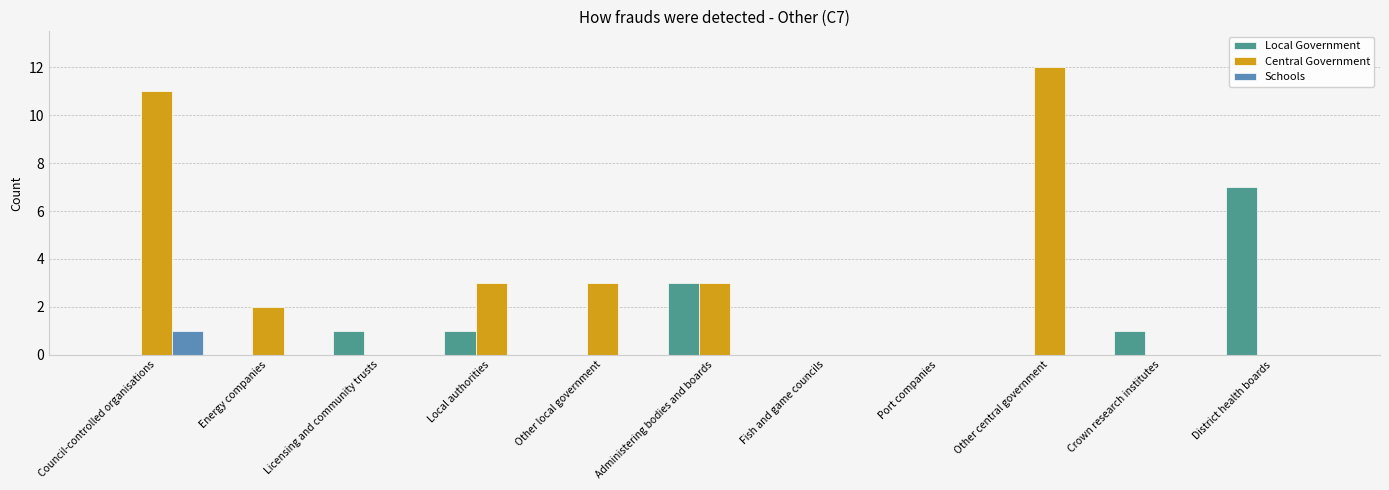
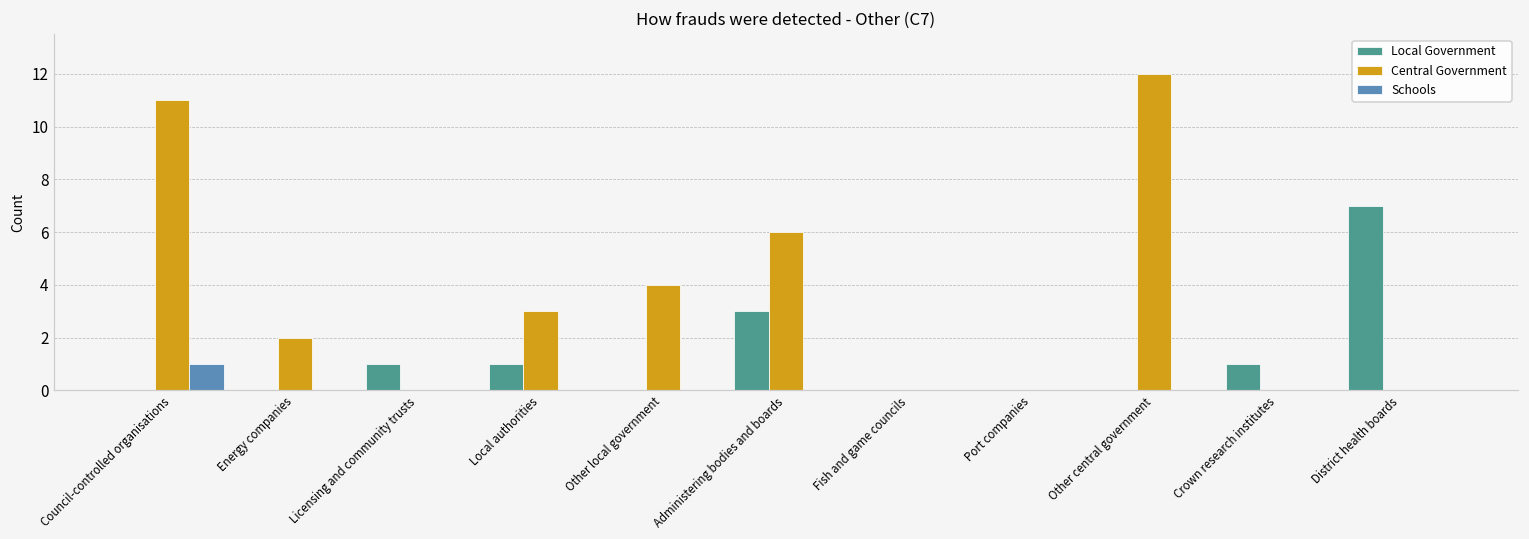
Central Government, Other local government: 3 -> 4
Central Government, Administering bodies and boards: 3 -> 6
